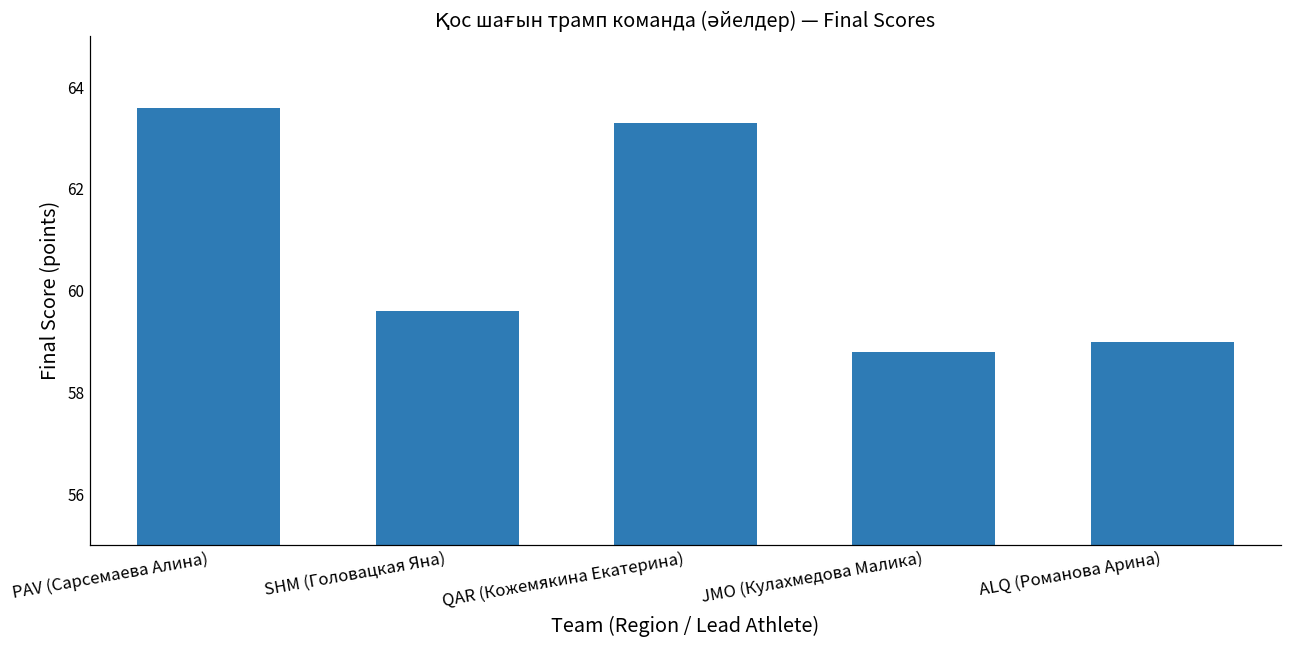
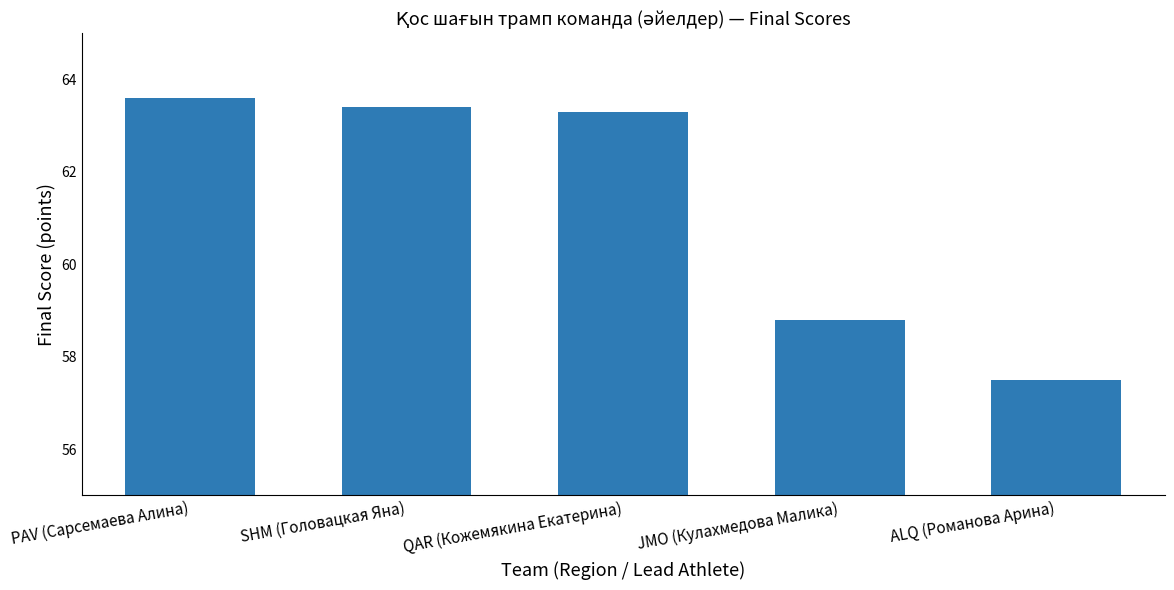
SHM (Головацкая Яна): 59.6 -> 63.4
ALQ (Романова Арина): 59.0 -> 57.5
